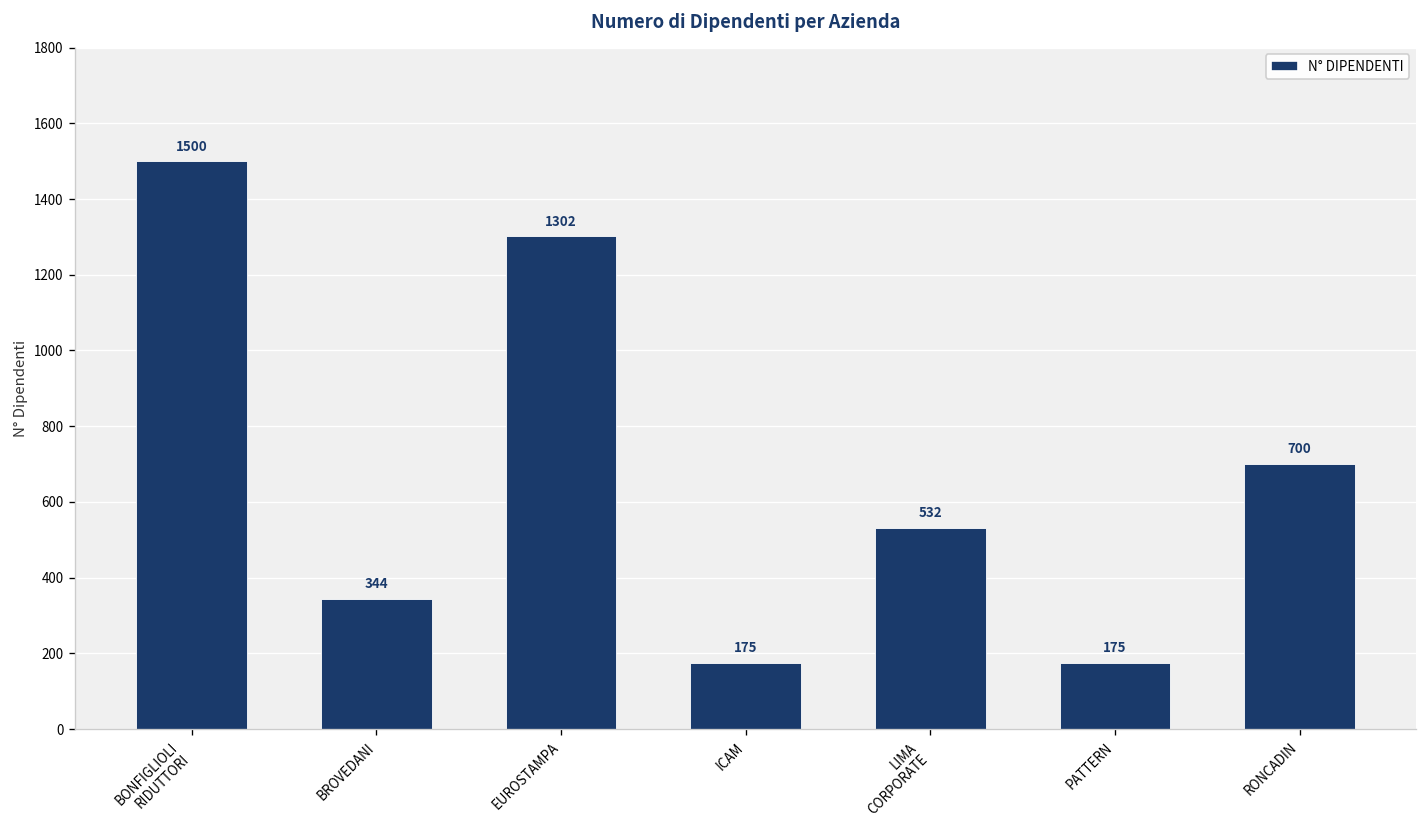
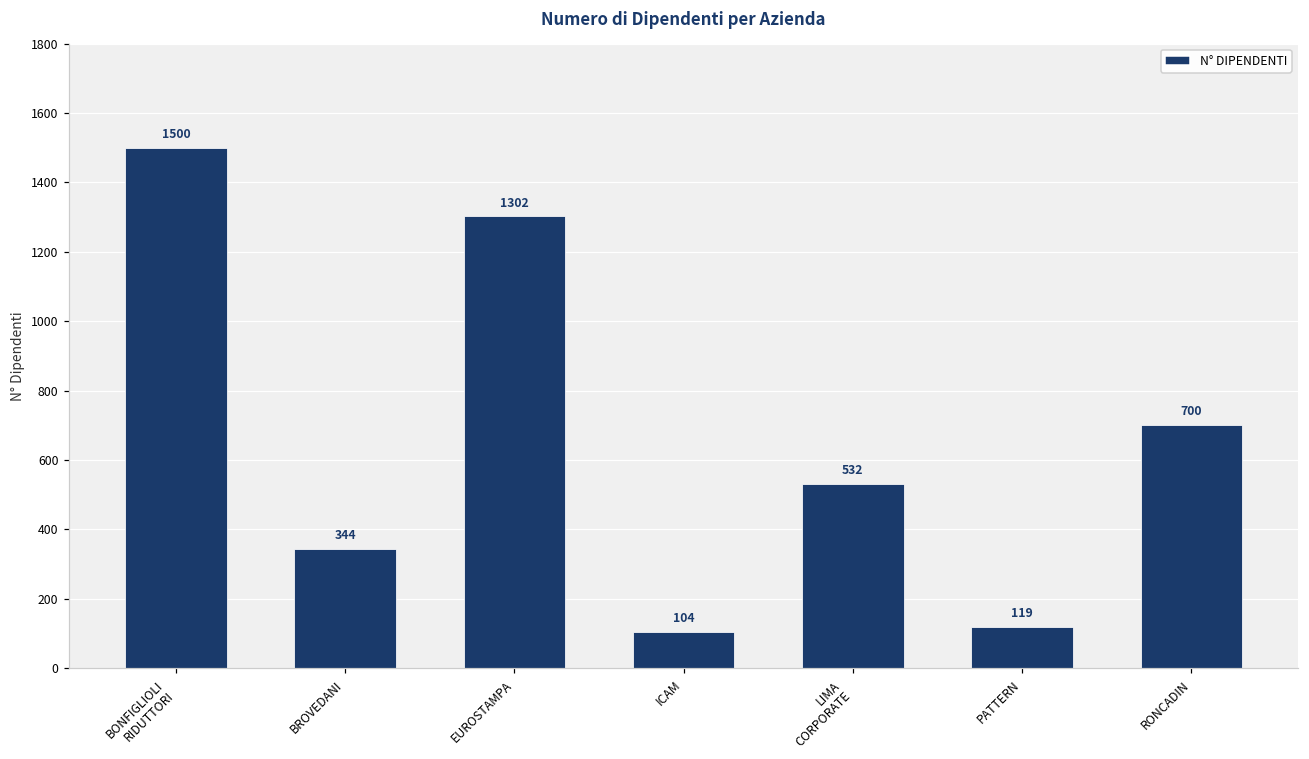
ICAM: 175 -> 104
PATTERN: 175 -> 119
